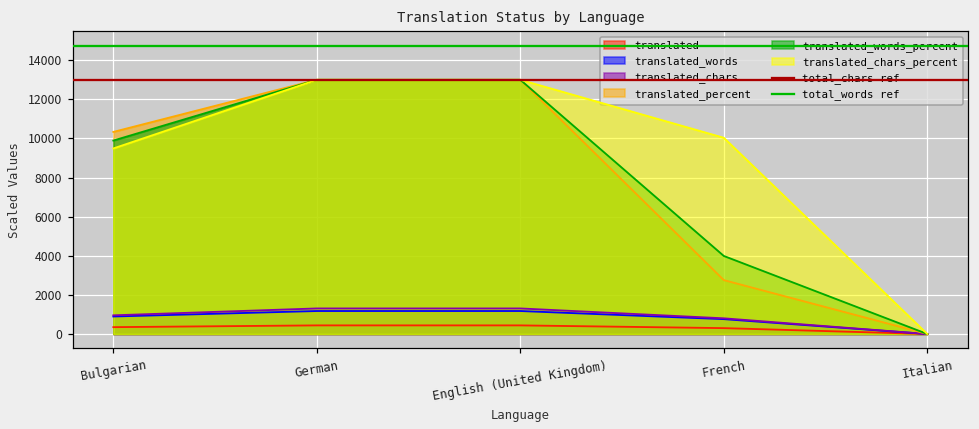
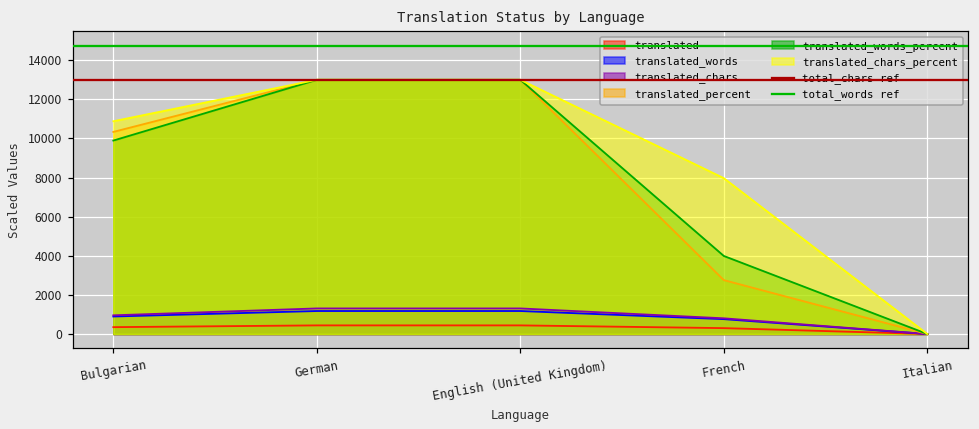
translated_chars_percent, Bulgarian: 9500 -> 10900
translated_chars_percent, French: 10000 -> 8000
